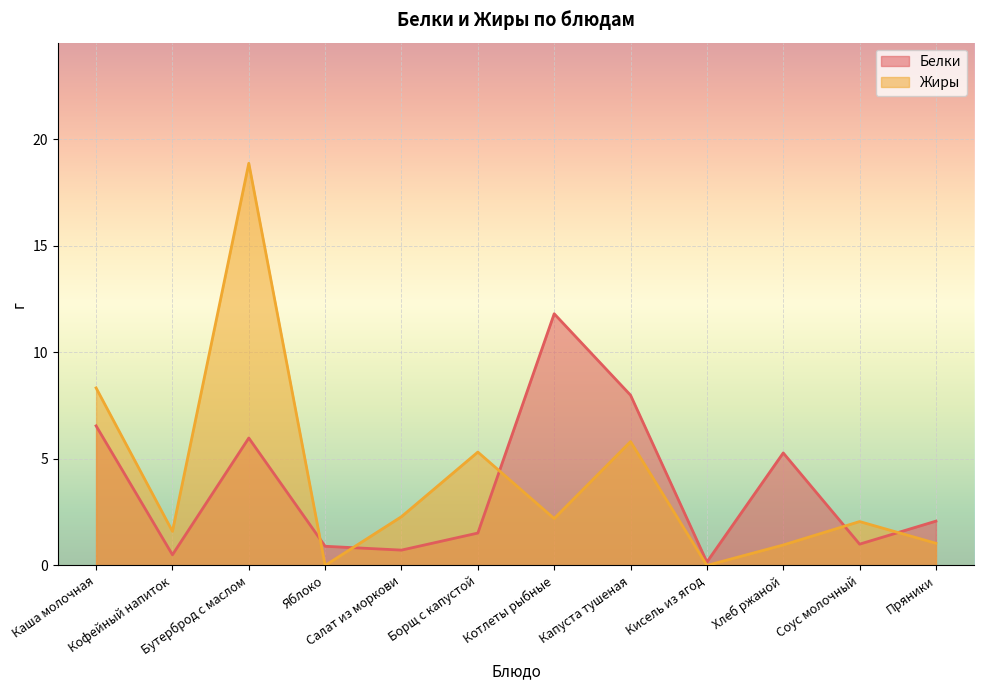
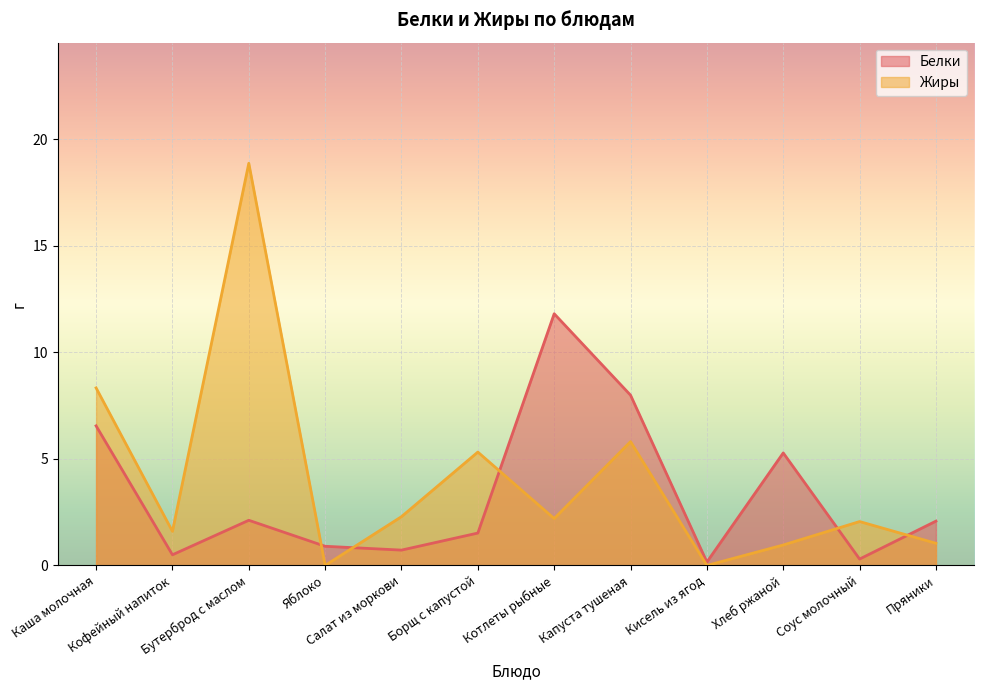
Белки, Бутерброд с маслом: 6.0 -> 2.1
Белки, Соус молочный: 1.0 -> 0.3
